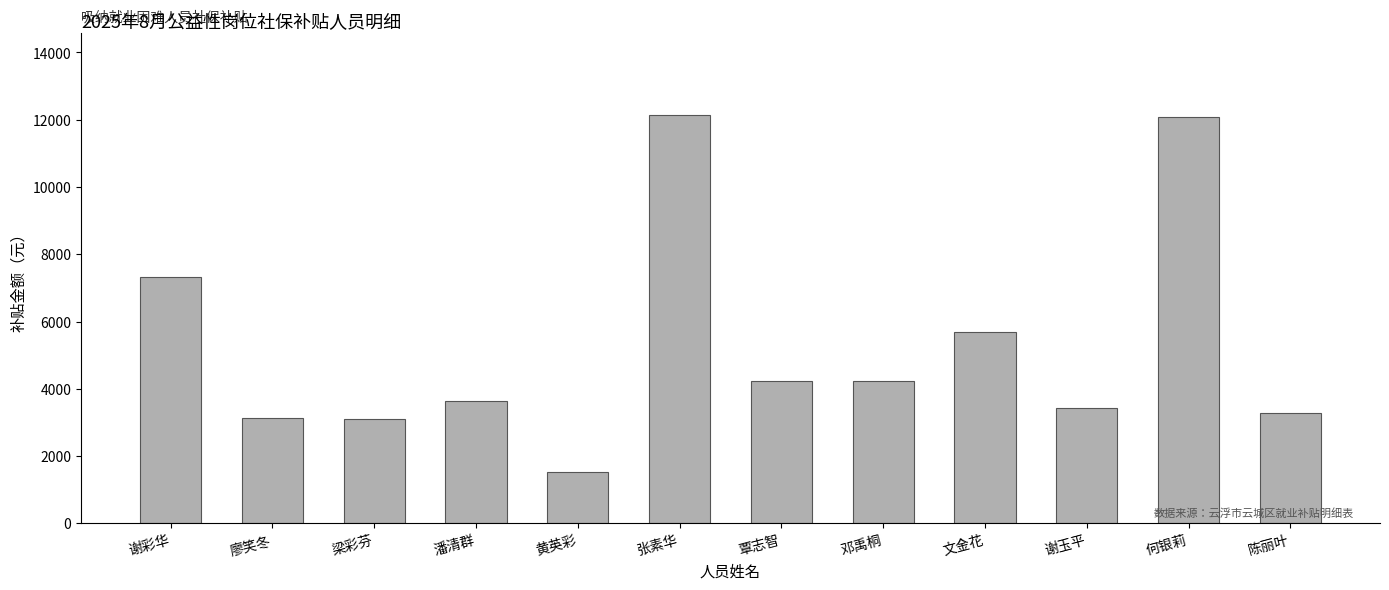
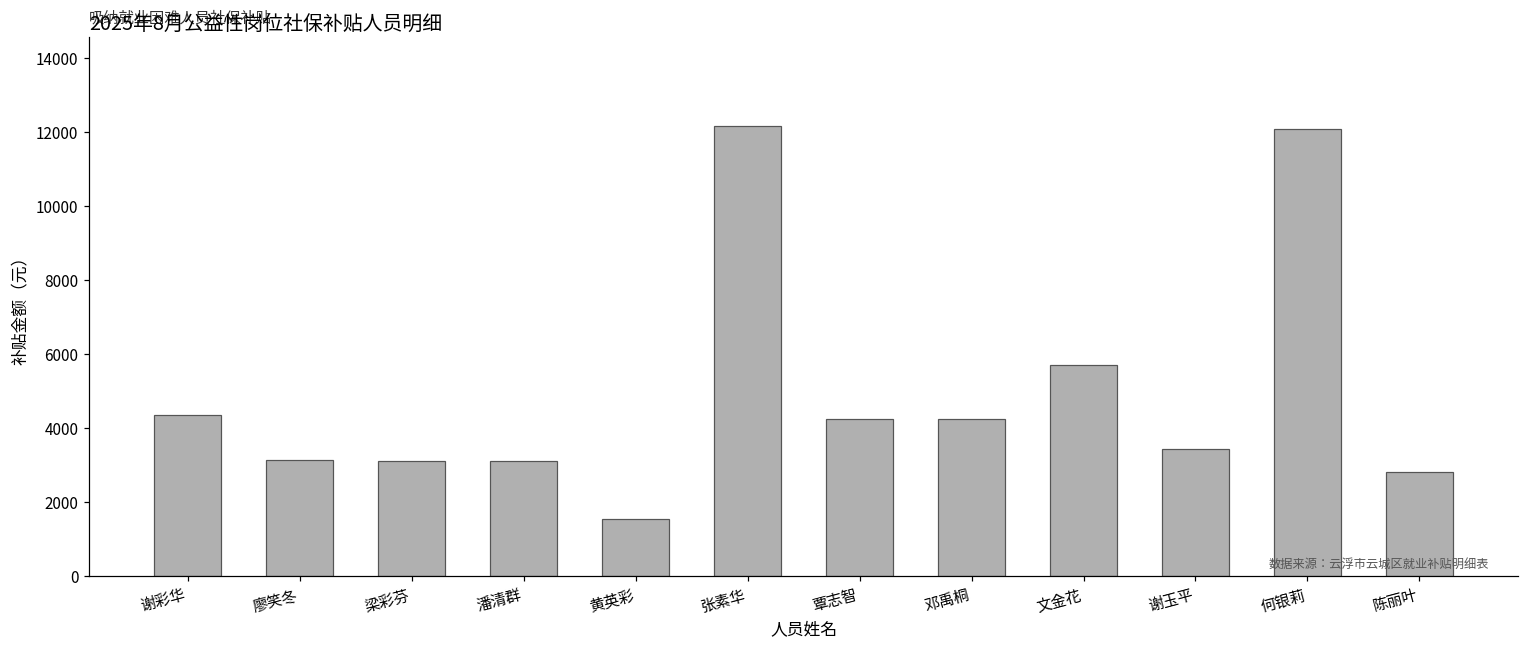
谢彩华: 7300 -> 4400
潘清群: 3700 -> 3100
陈丽叶: 3300 -> 2800
